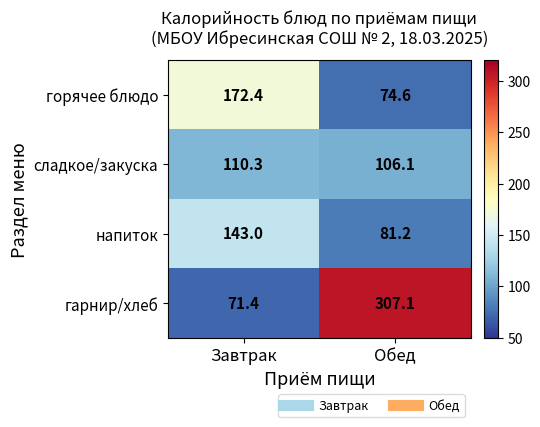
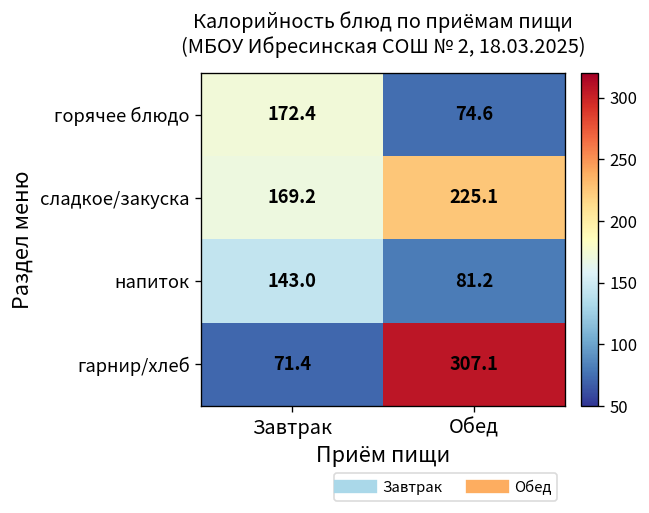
сладкое/закуска, Завтрак: 110.3 -> 169.2
сладкое/закуска, Обед: 106.1 -> 225.1
